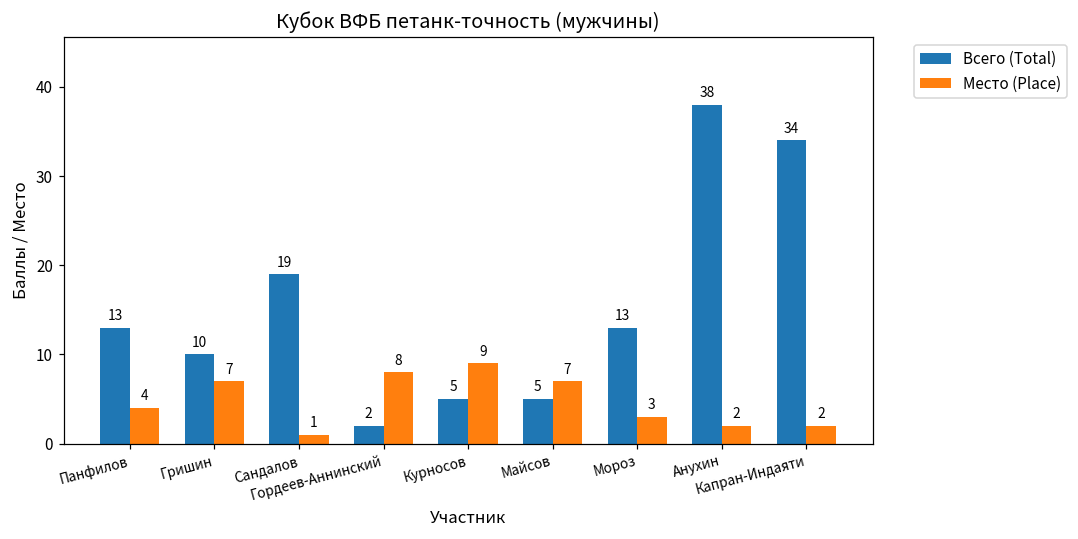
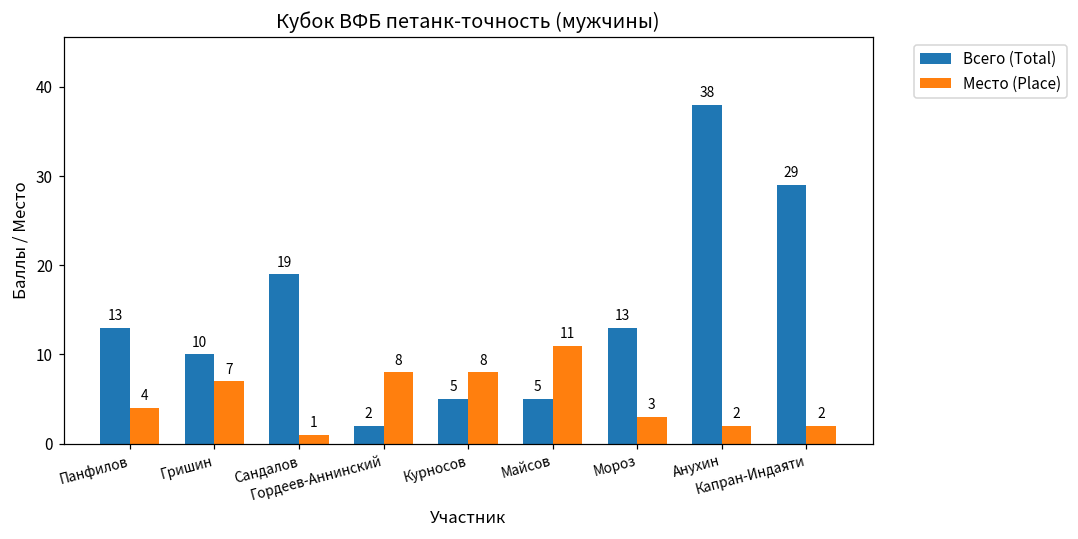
Место (Place), Курносов: 9 -> 8
Место (Place), Майсов: 7 -> 11
Всего (Total), Капран-Индаяти: 34 -> 29
